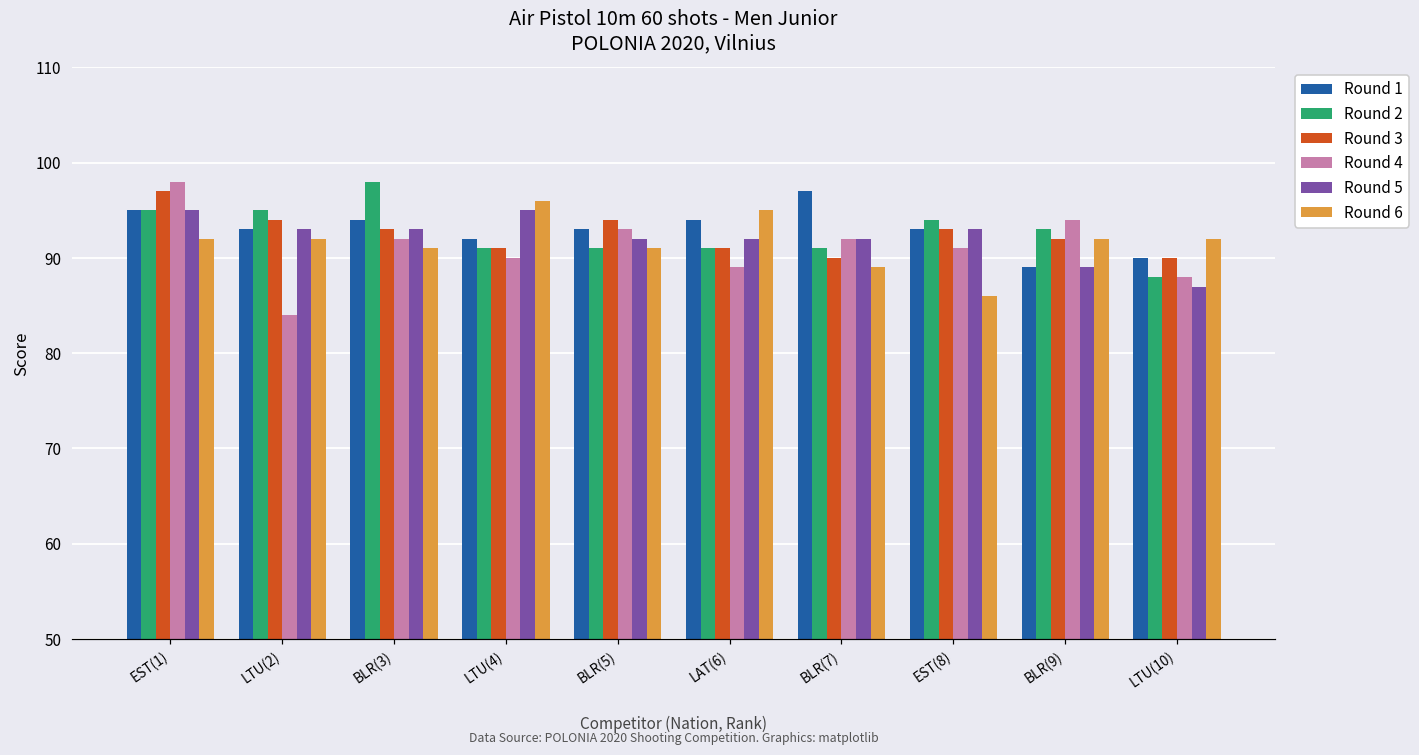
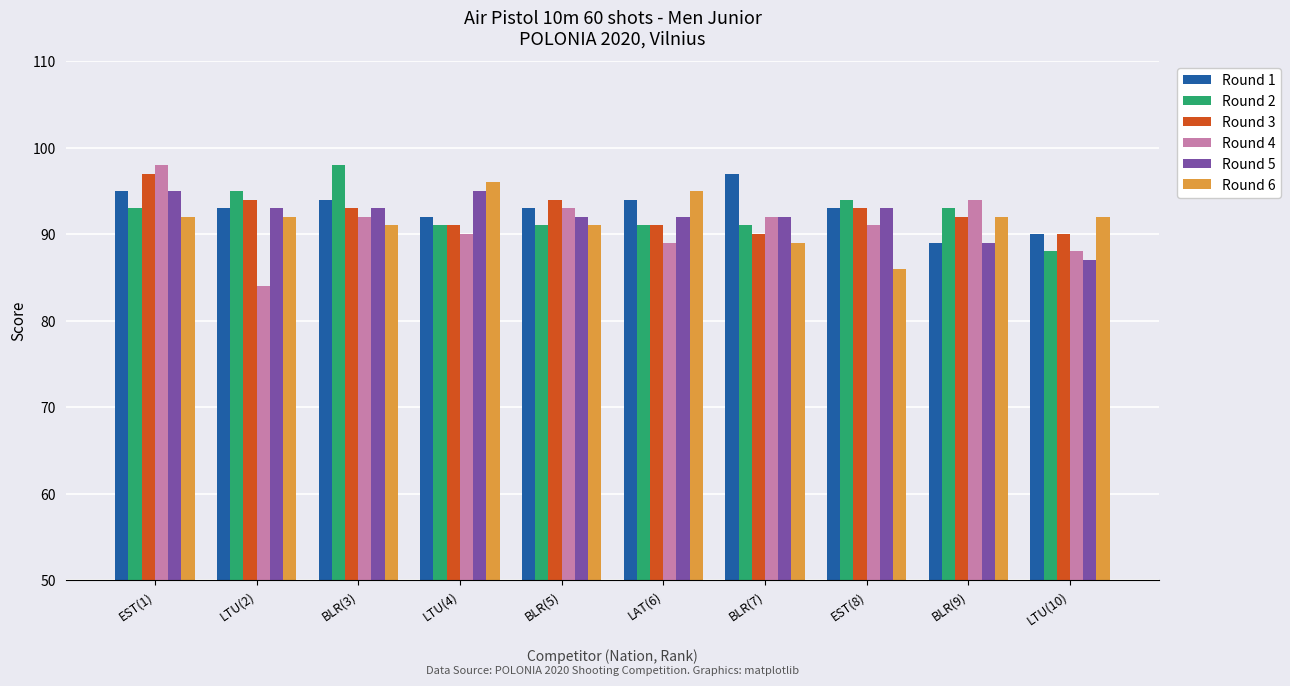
Round 2, EST(1): 95 -> 93
